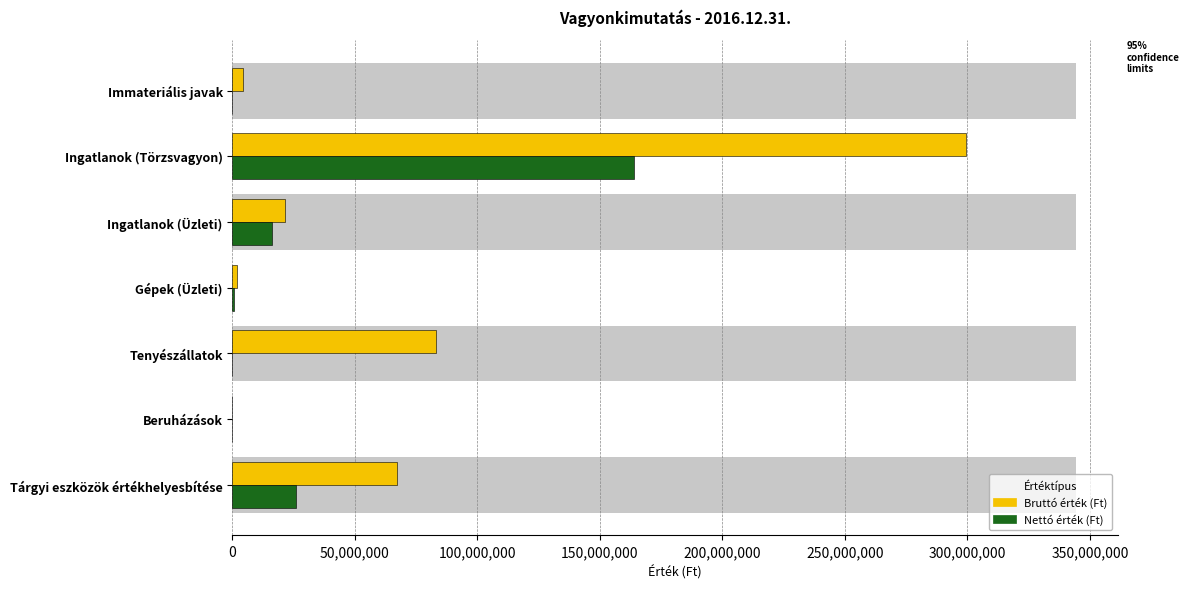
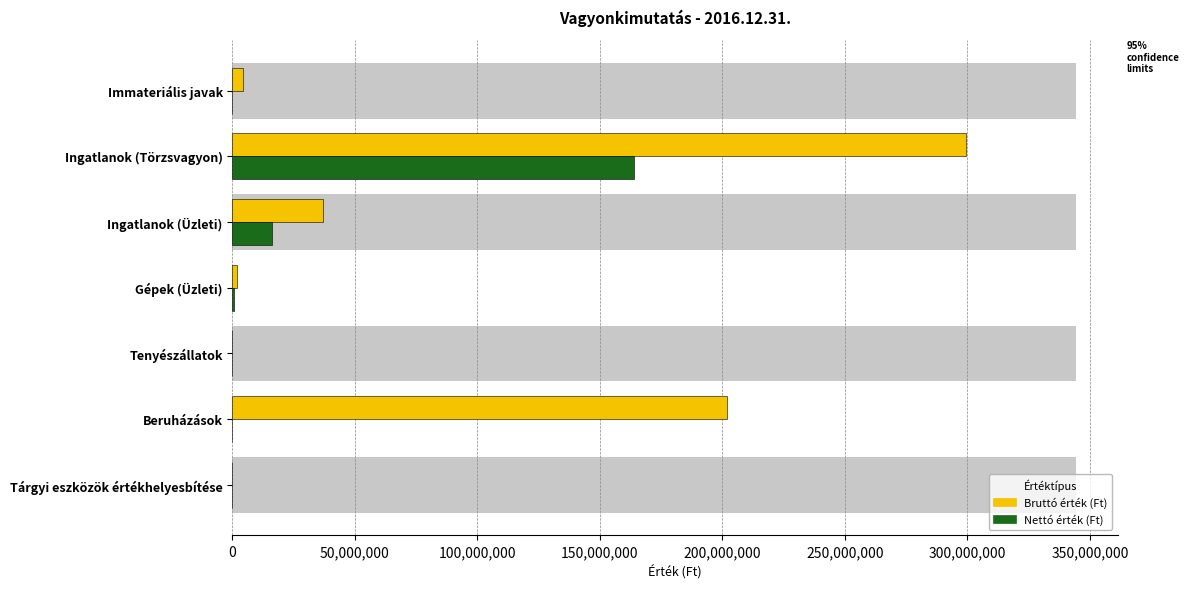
Bruttó érték (Ft), Ingatlanok (Üzleti): 21,000,000 -> 37,000,000
Bruttó érték (Ft), Tenyészállatok: 83,000,000 -> 0
Bruttó érték (Ft), Beruházások: 0 -> 202,000,000
Bruttó érték (Ft), Tárgyi eszközök értékhelyesbítése: 67,000,000 -> 0
Nettó érték (Ft), Tárgyi eszközök értékhelyesbítése: 26,000,000 -> 0
